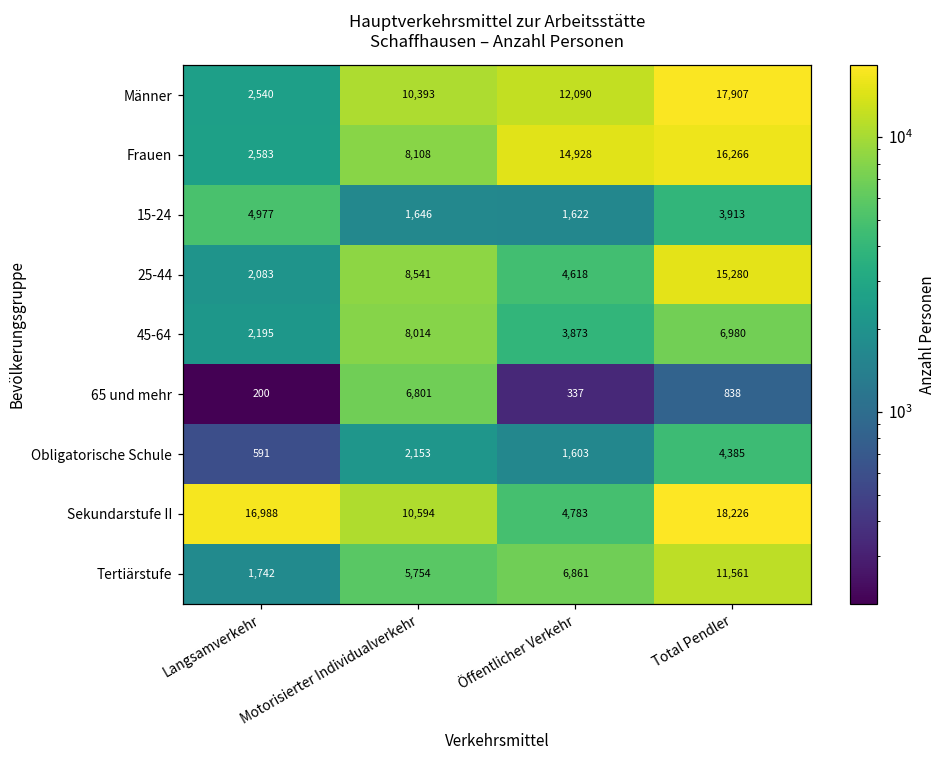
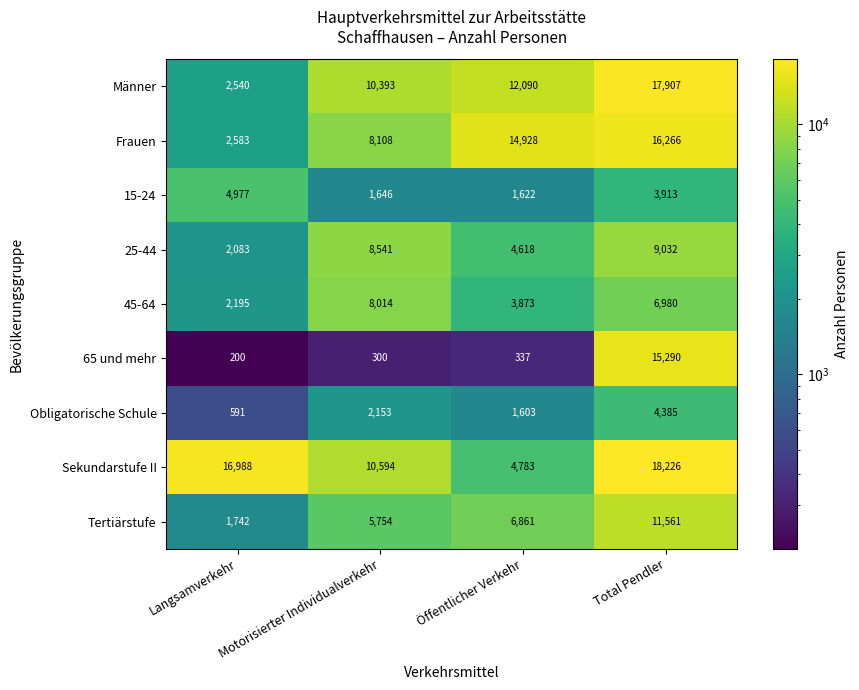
25-44, Total Pendler: 15,280 -> 9,032
65 und mehr, Motorisierter Individualverkehr: 6,801 -> 300
65 und mehr, Total Pendler: 838 -> 15,290
